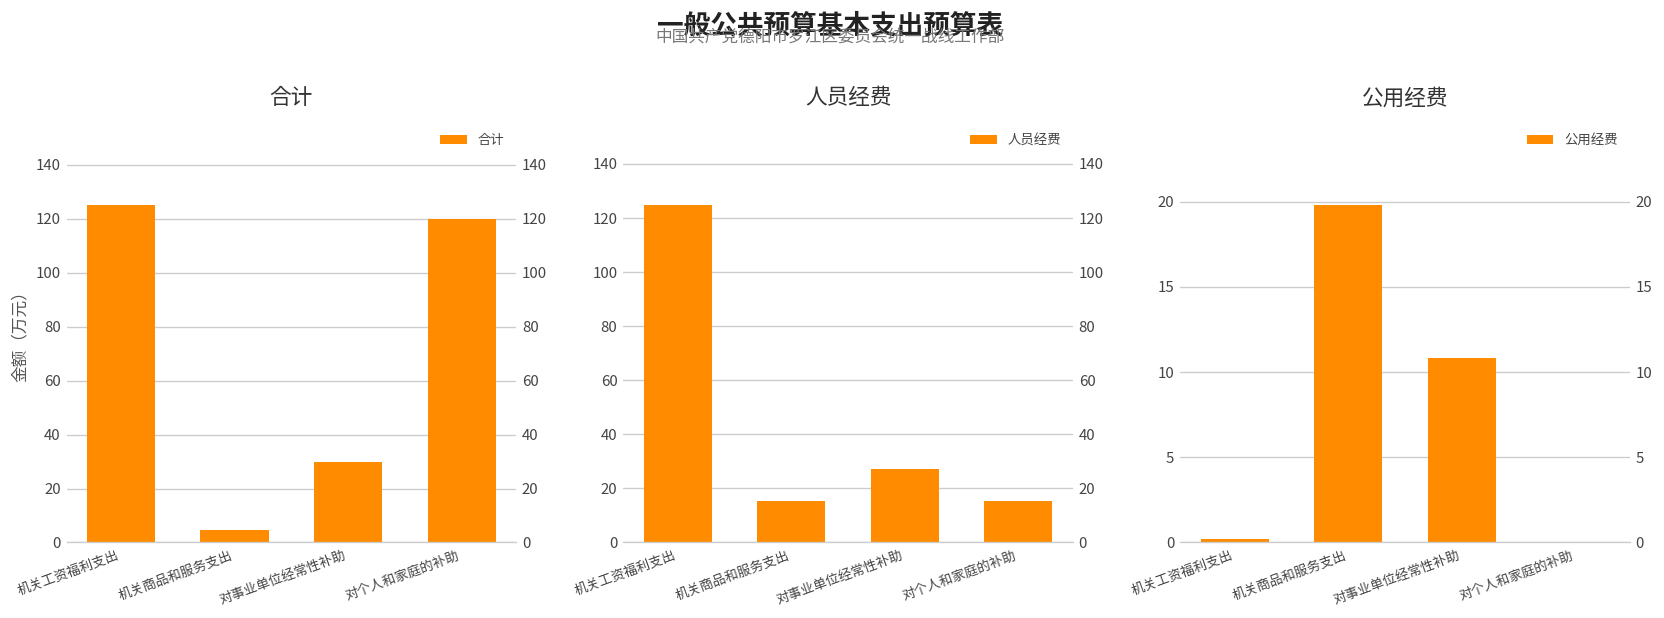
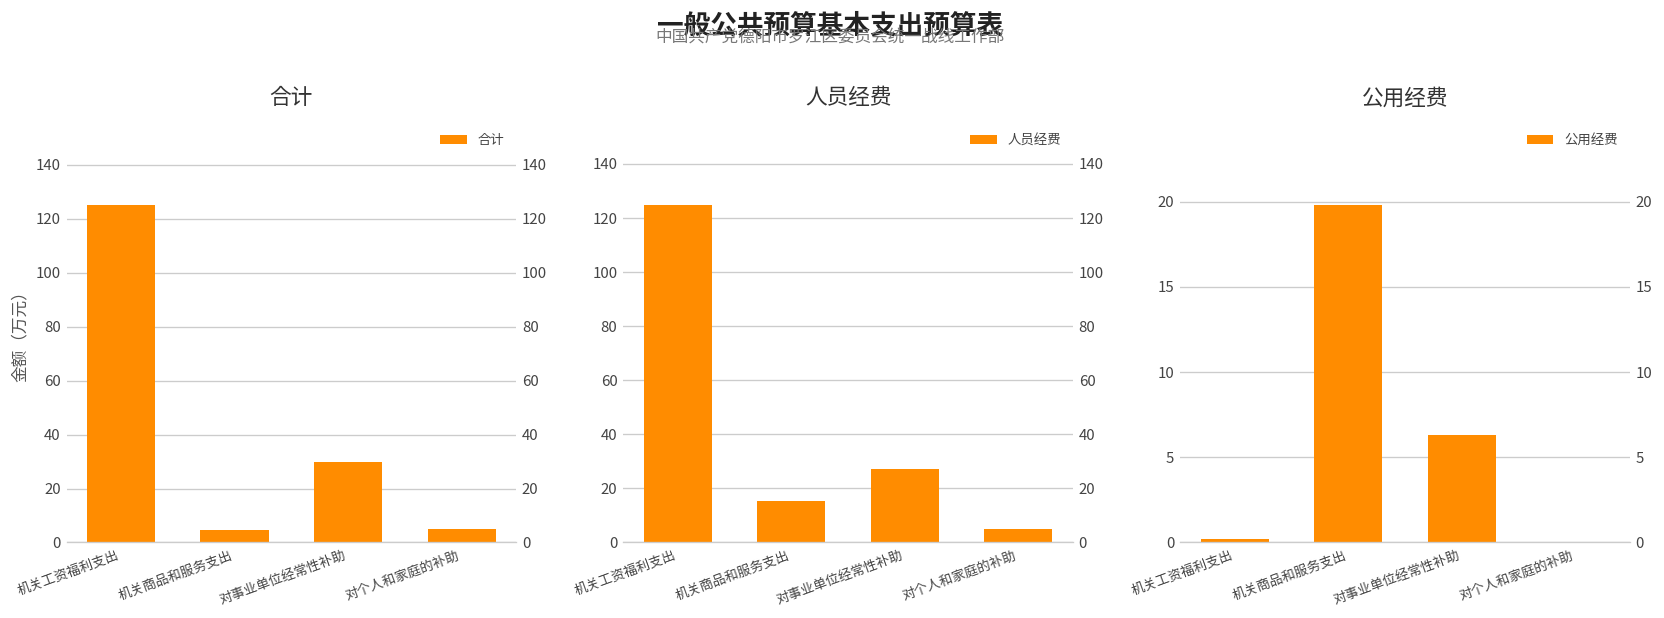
合计, 对个人和家庭的补助: 120 -> 5
人员经费, 对个人和家庭的补助: 15 -> 5
公用经费, 对事业单位经常性补助: 10.8 -> 6.3
